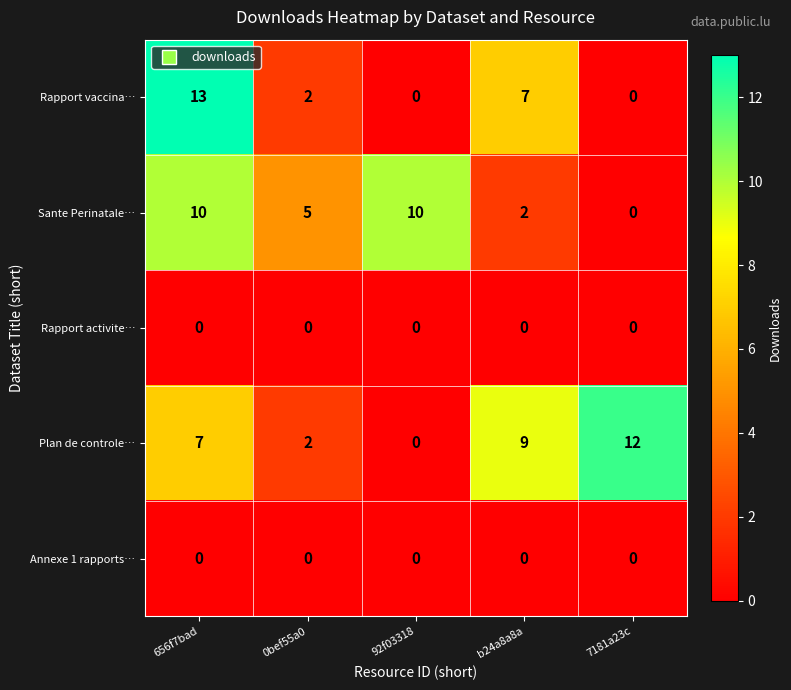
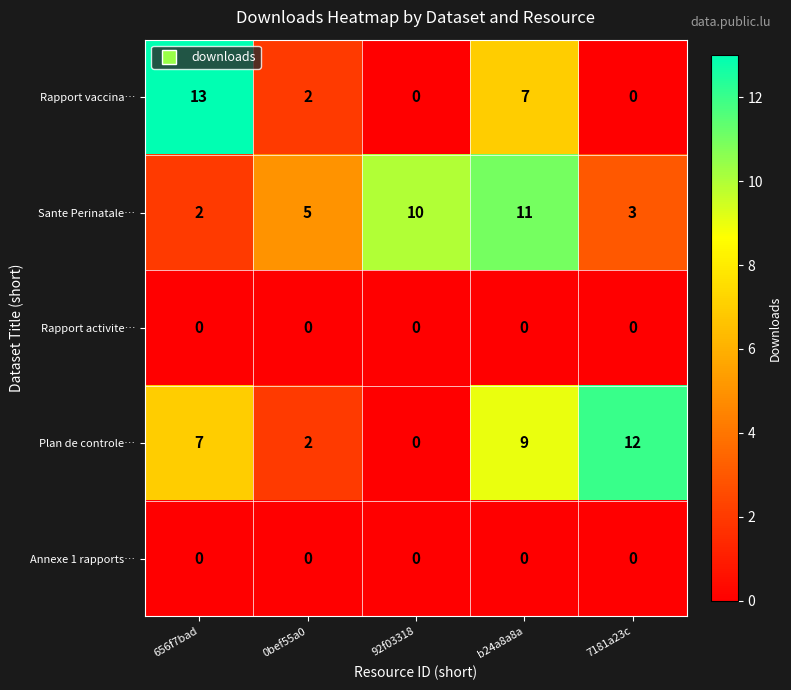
Sante Perinatale…, 656f7bad: 10 -> 2
Sante Perinatale…, b24a8a8a: 2 -> 11
Sante Perinatale…, 7181a23c: 0 -> 3
